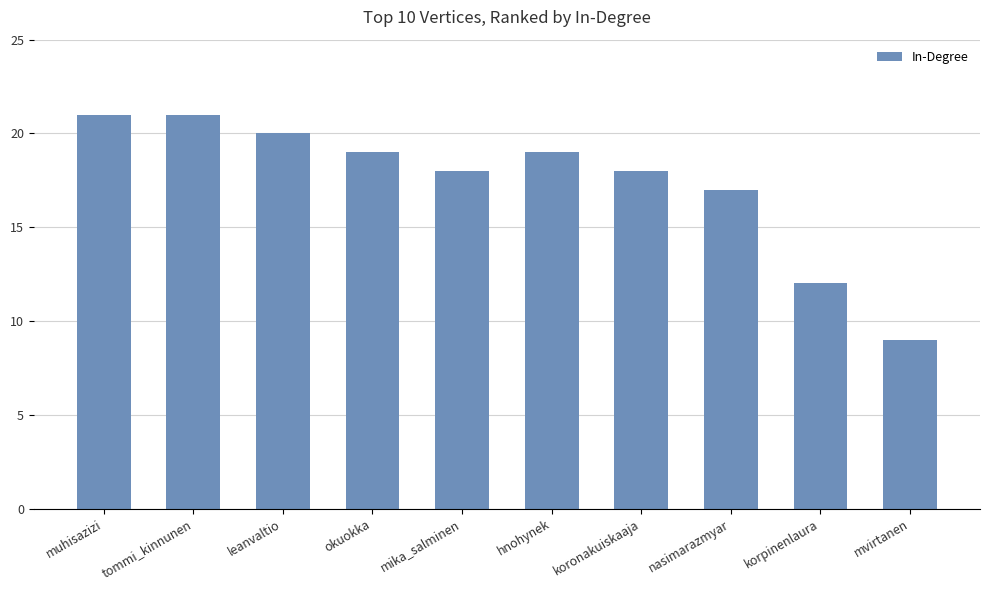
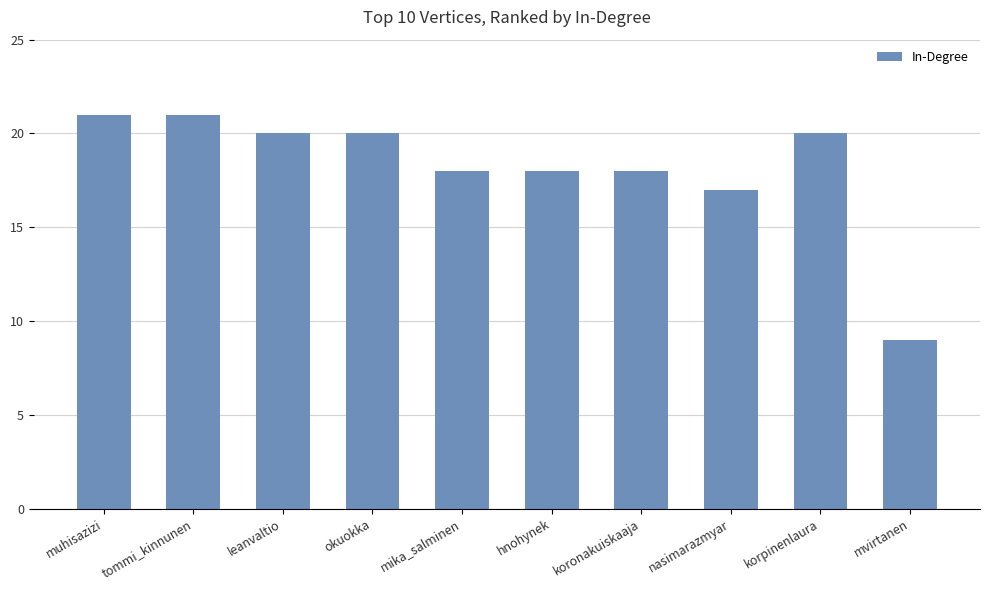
okuokka: 19 -> 20
hnohynek: 19 -> 18
korpinenlaura: 12 -> 20
